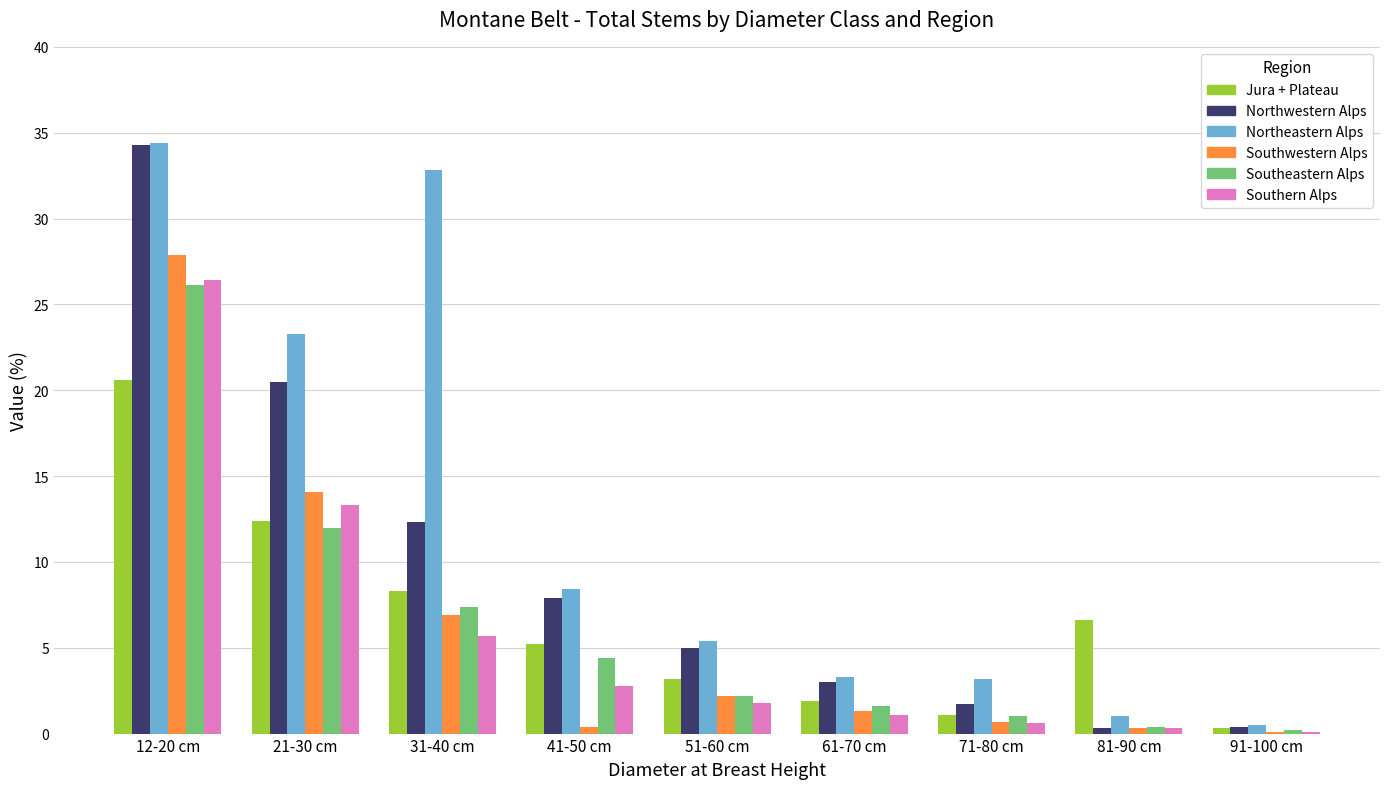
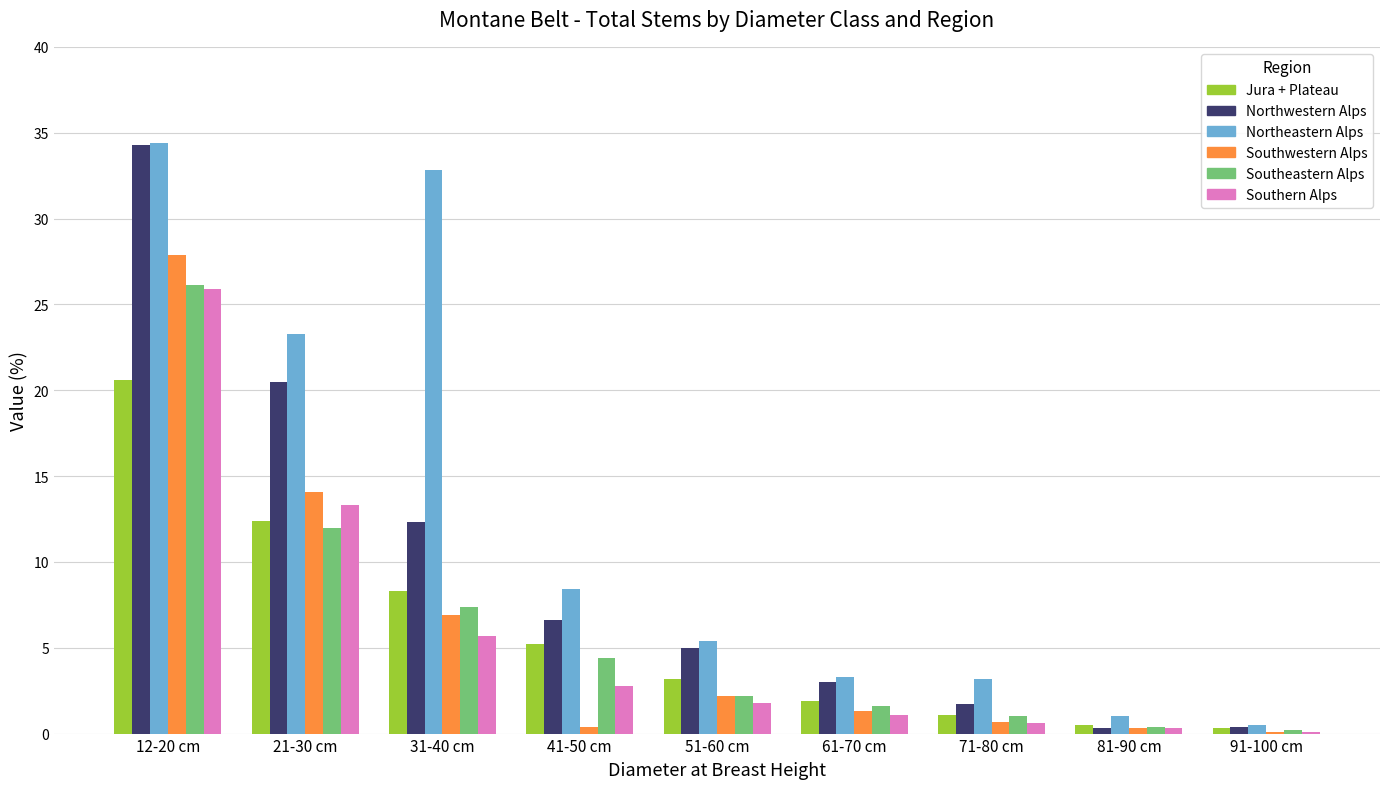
Southern Alps, 12-20 cm: 26.4 -> 25.9
Northwestern Alps, 41-50 cm: 7.9 -> 6.6
Jura + Plateau, 81-90 cm: 6.6 -> 0.5
